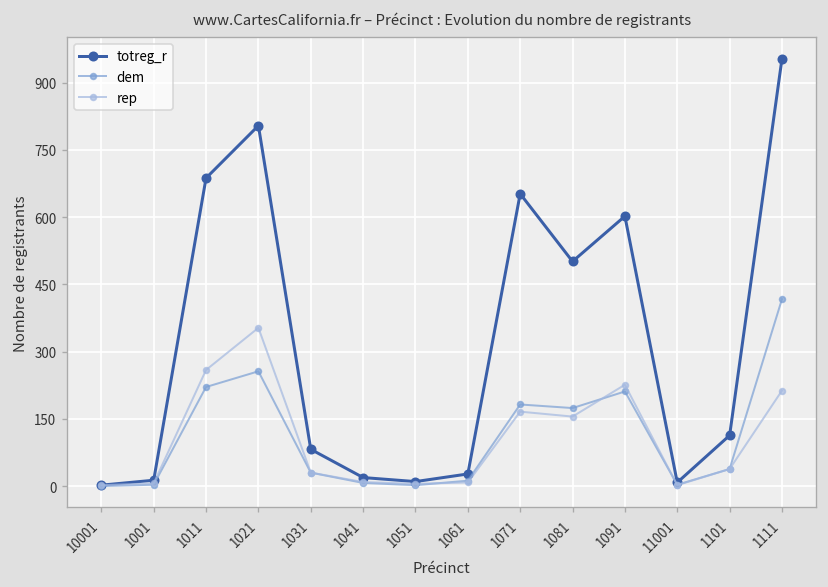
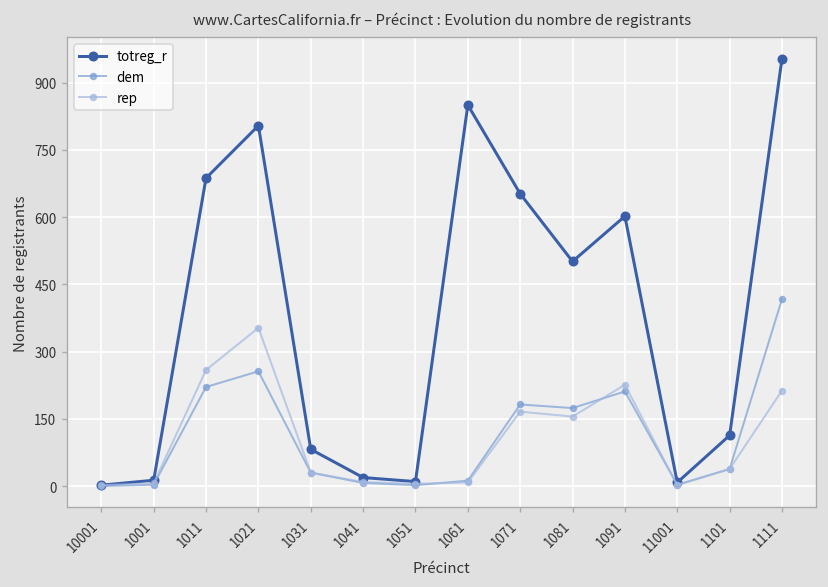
totreg_r, 1061: 30 -> 850
